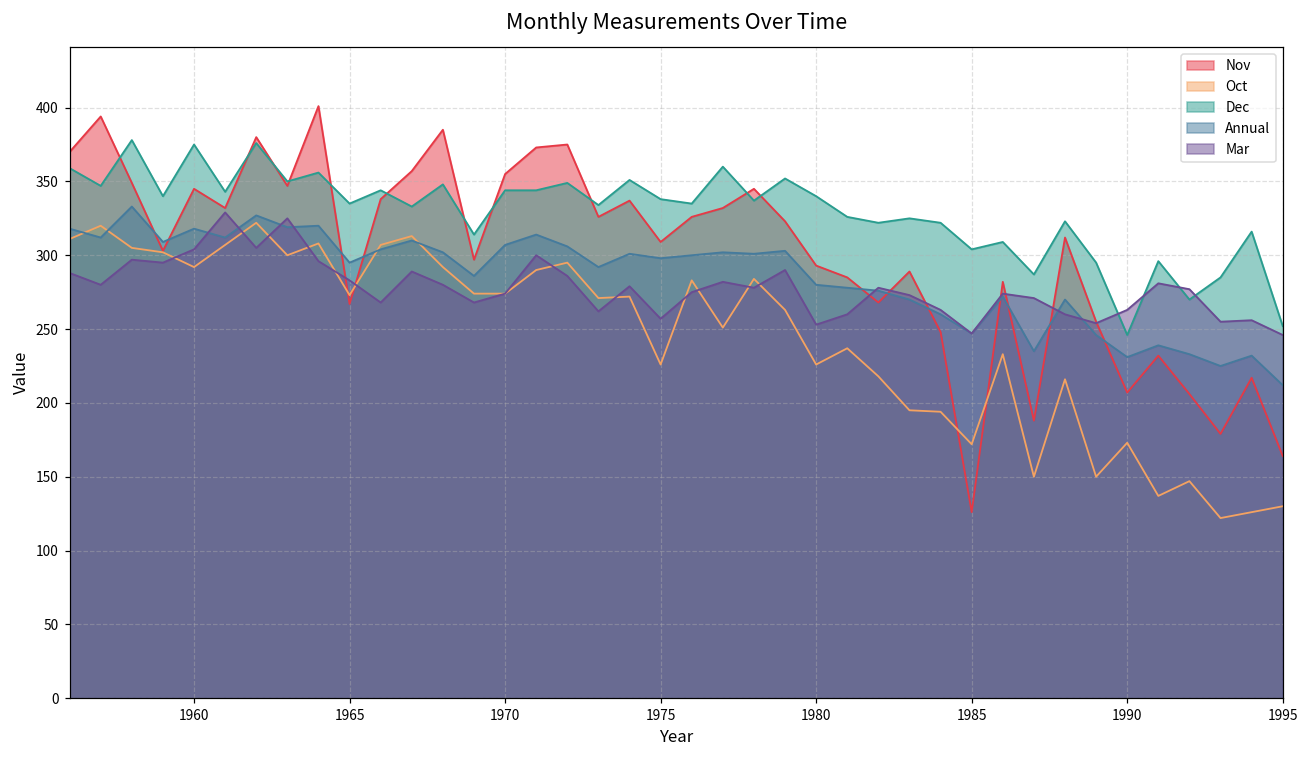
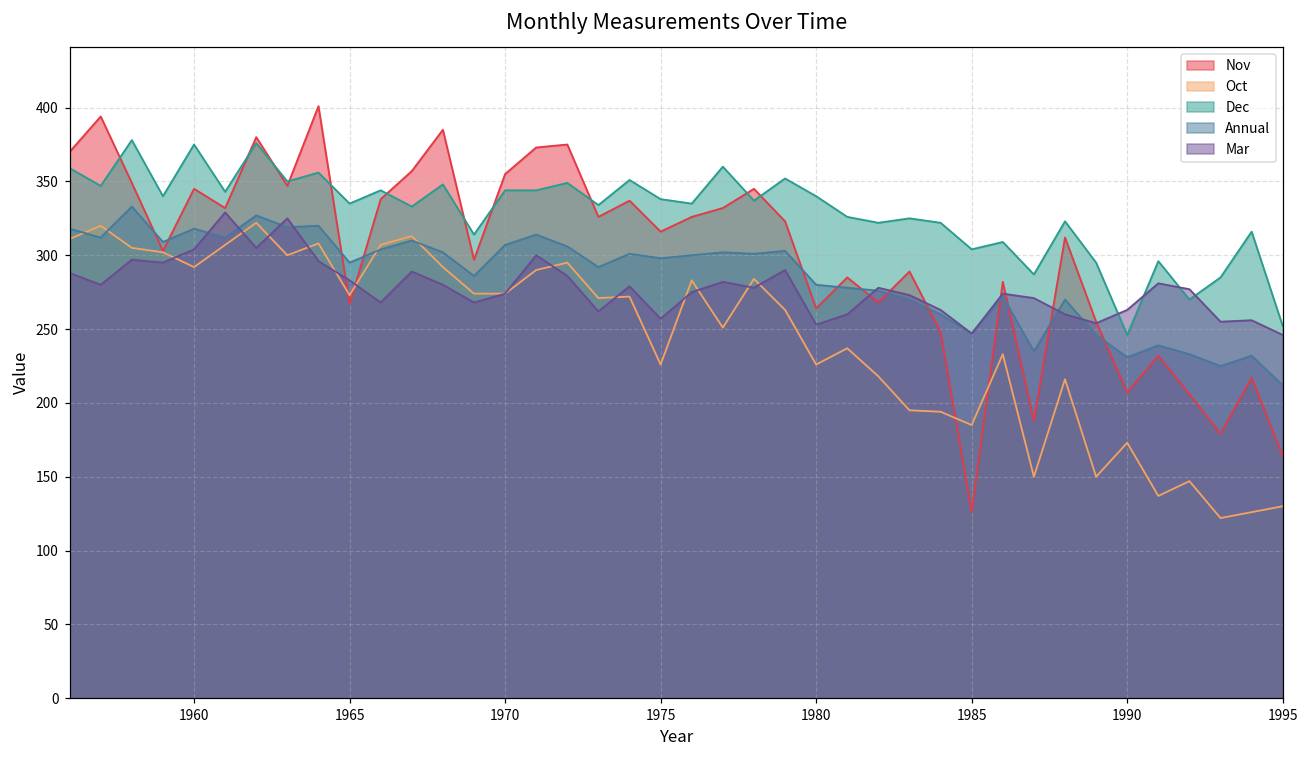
Nov, 1975: 309 -> 316
Nov, 1980: 293 -> 264
Oct, 1985: 172 -> 185
